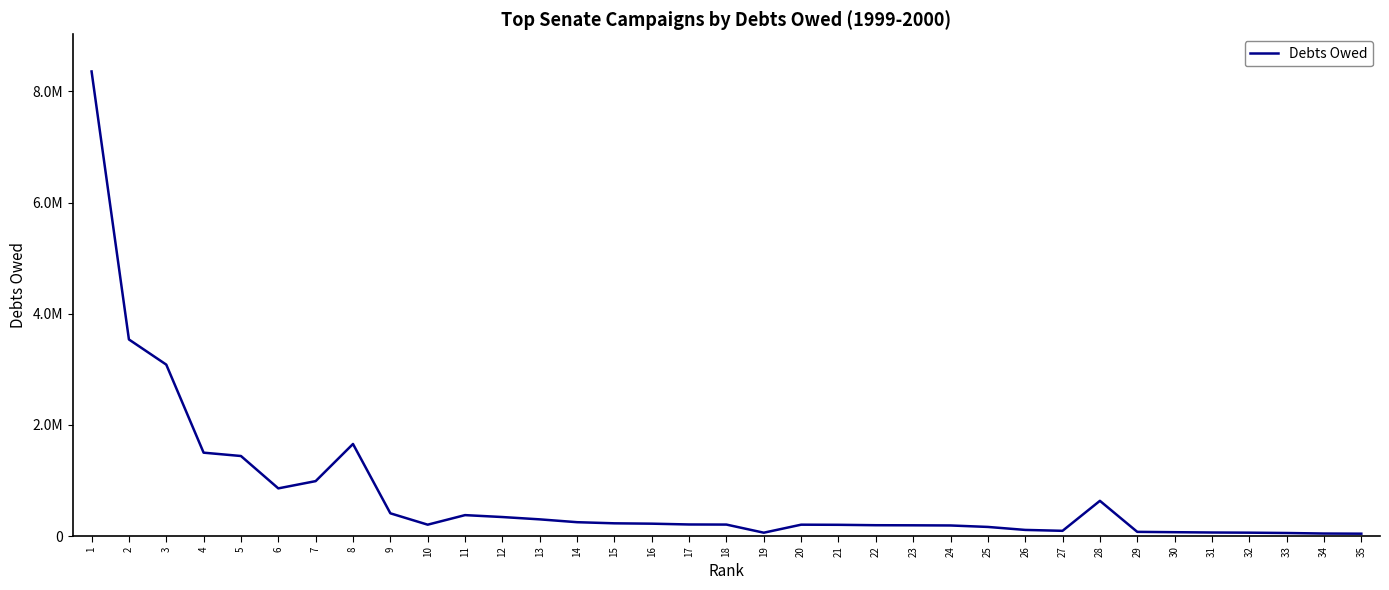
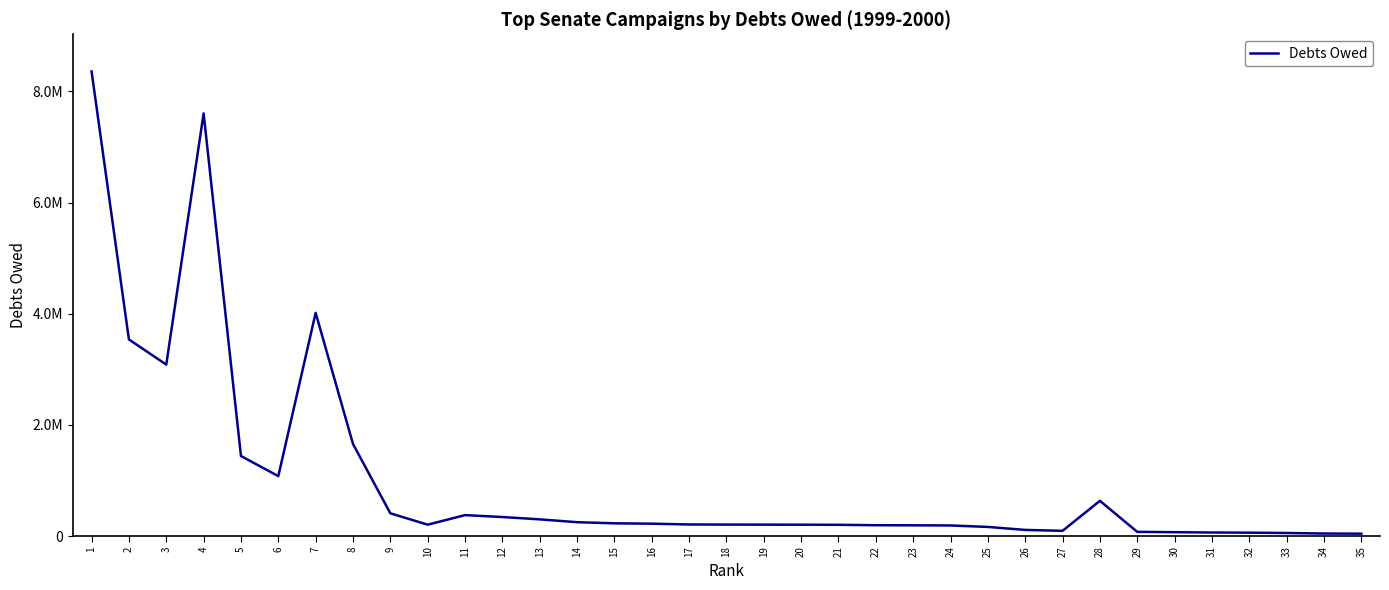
4: 1500000 -> 7600000
6: 900000 -> 1100000
7: 1000000 -> 4000000
19: 100000 -> 200000
